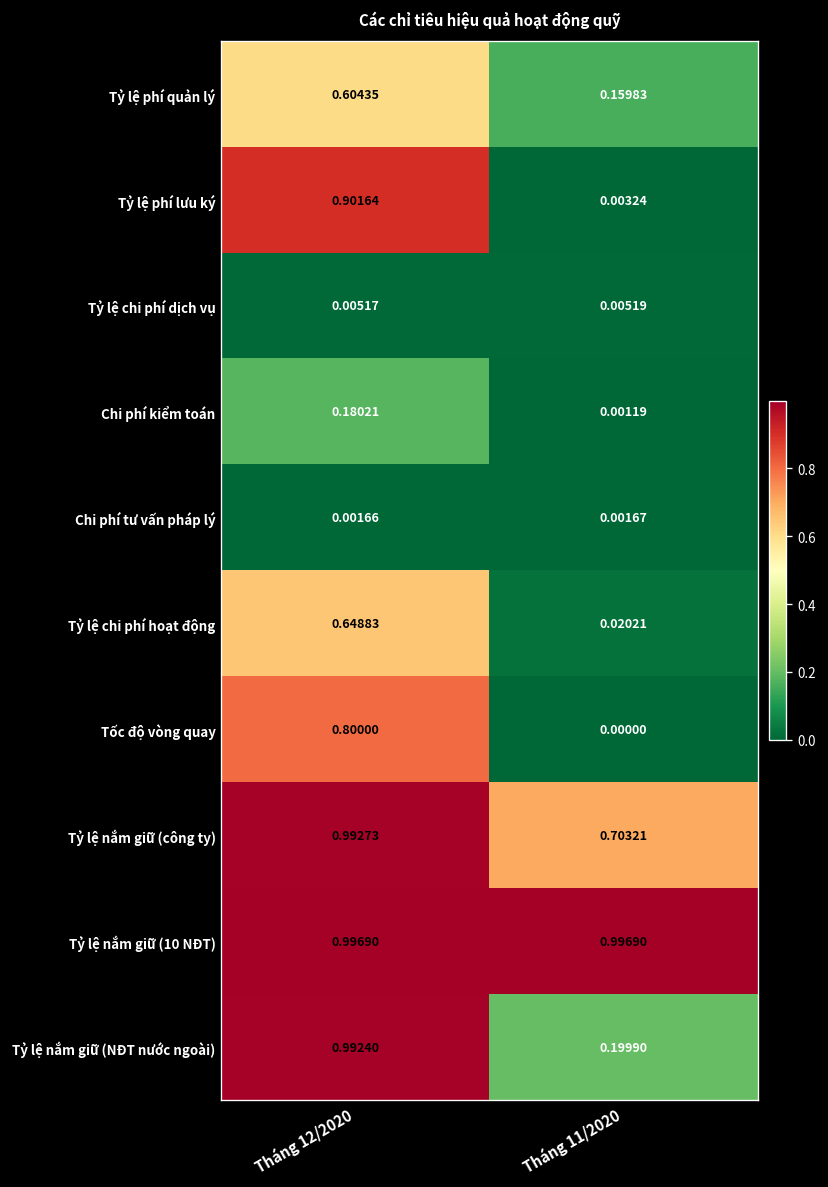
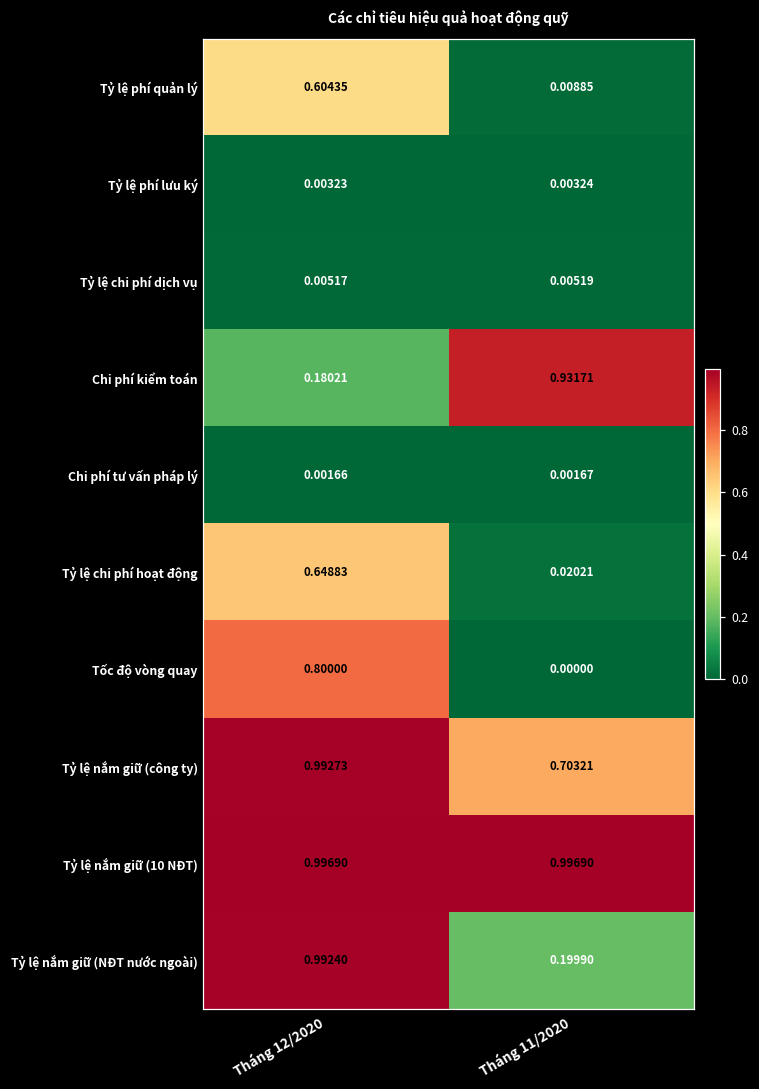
Tỷ lệ phí quản lý, Tháng 11/2020: 0.15983 -> 0.00885
Tỷ lệ phí lưu ký, Tháng 12/2020: 0.90164 -> 0.00323
Chi phí kiểm toán, Tháng 11/2020: 0.00119 -> 0.93171
